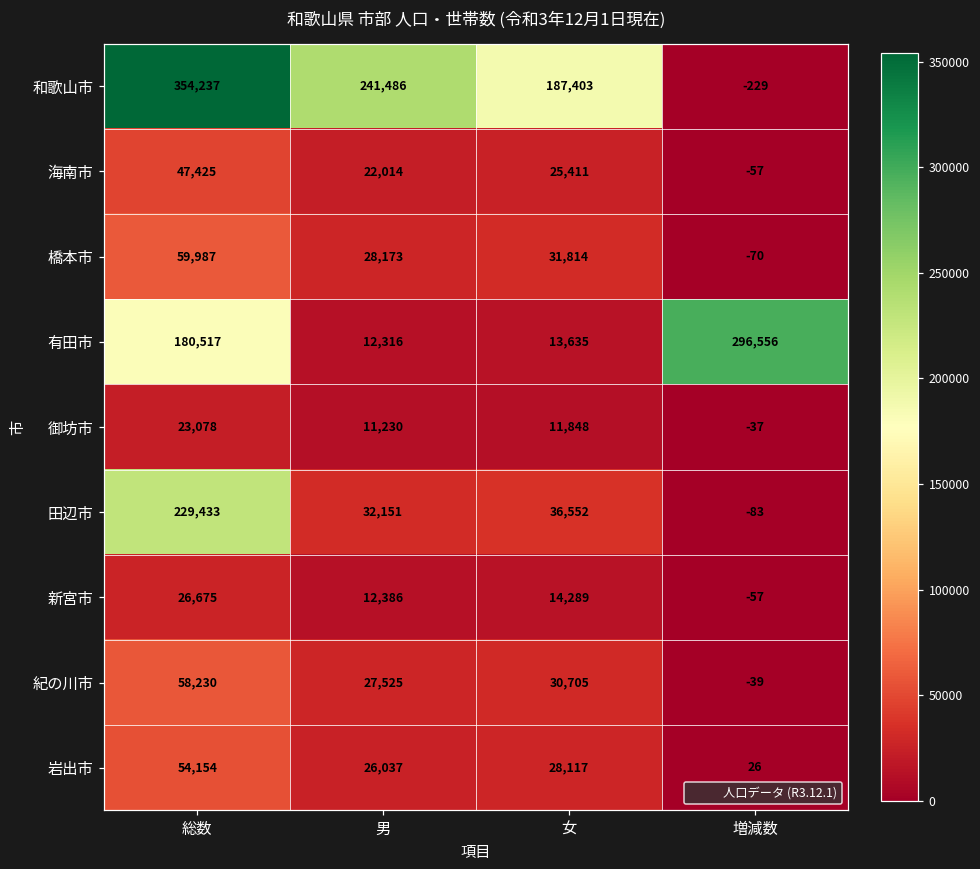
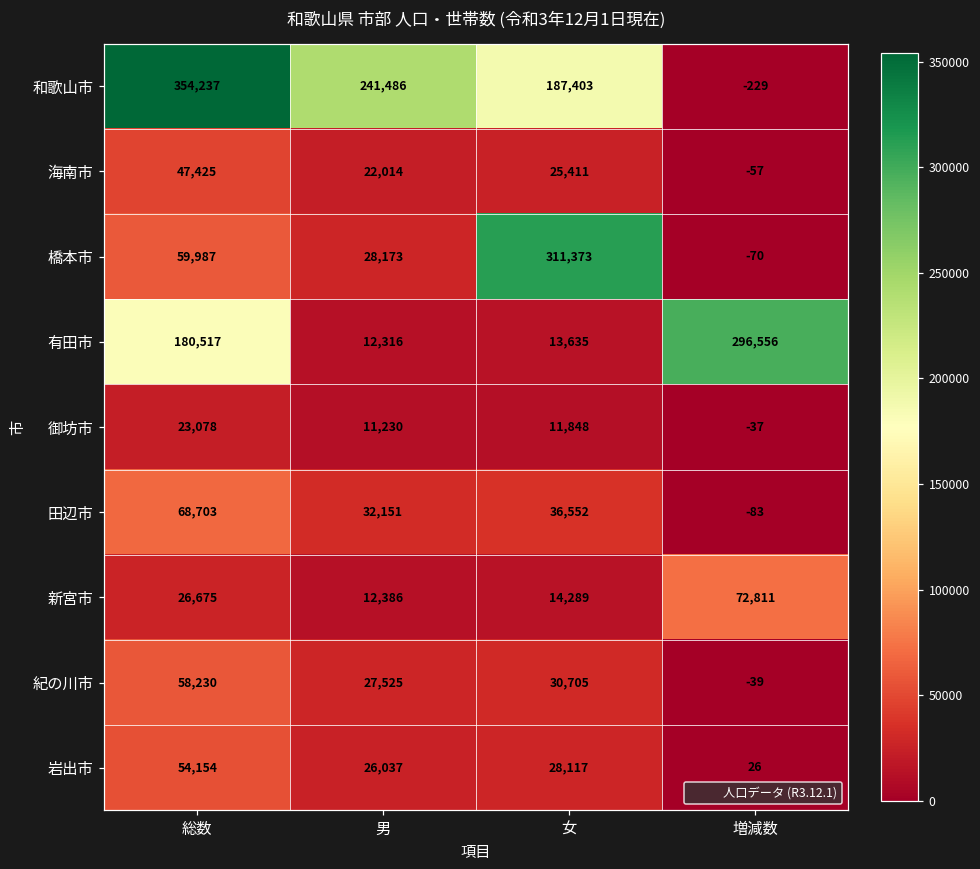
橋本市, 女: 31,814 -> 311,373
田辺市, 総数: 229,433 -> 68,703
新宮市, 増減数: -57 -> 72,811
